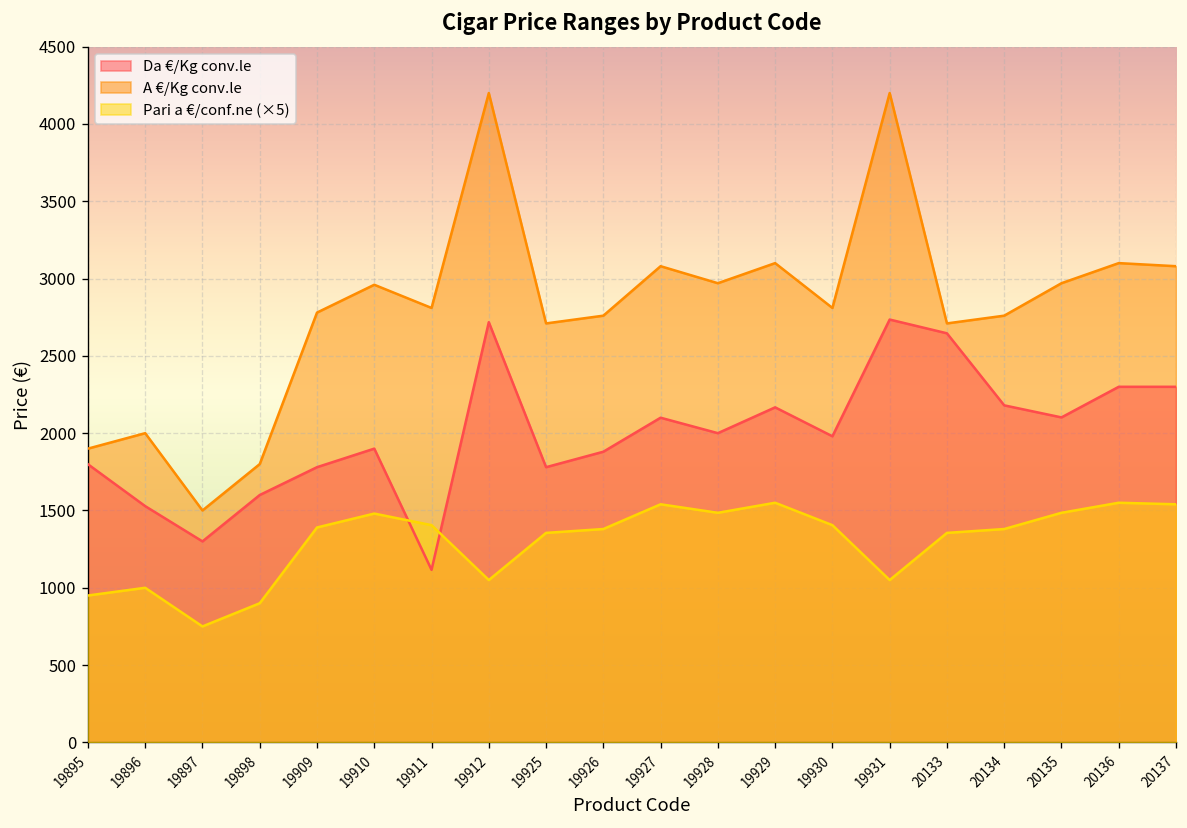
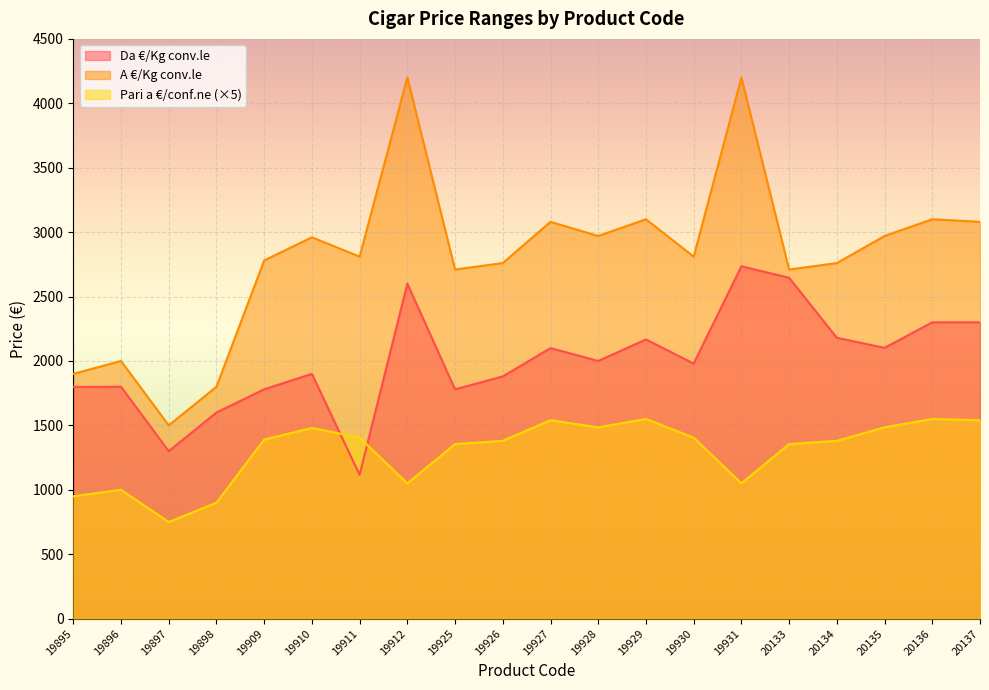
Da €/Kg conv.le, 19896: 1530 -> 1800
Da €/Kg conv.le, 19912: 2720 -> 2600
